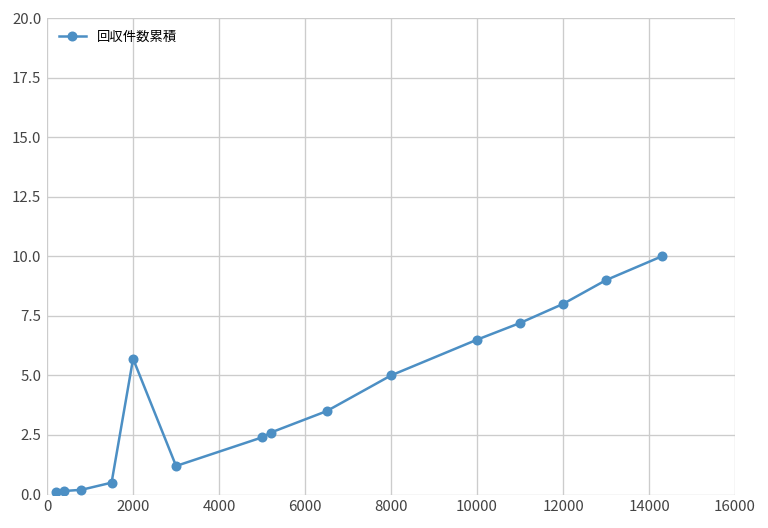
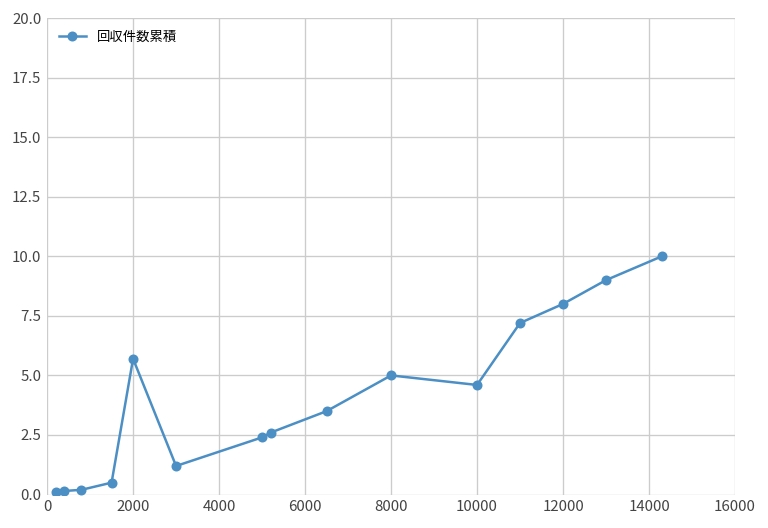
10000: 6.5 -> 4.6
